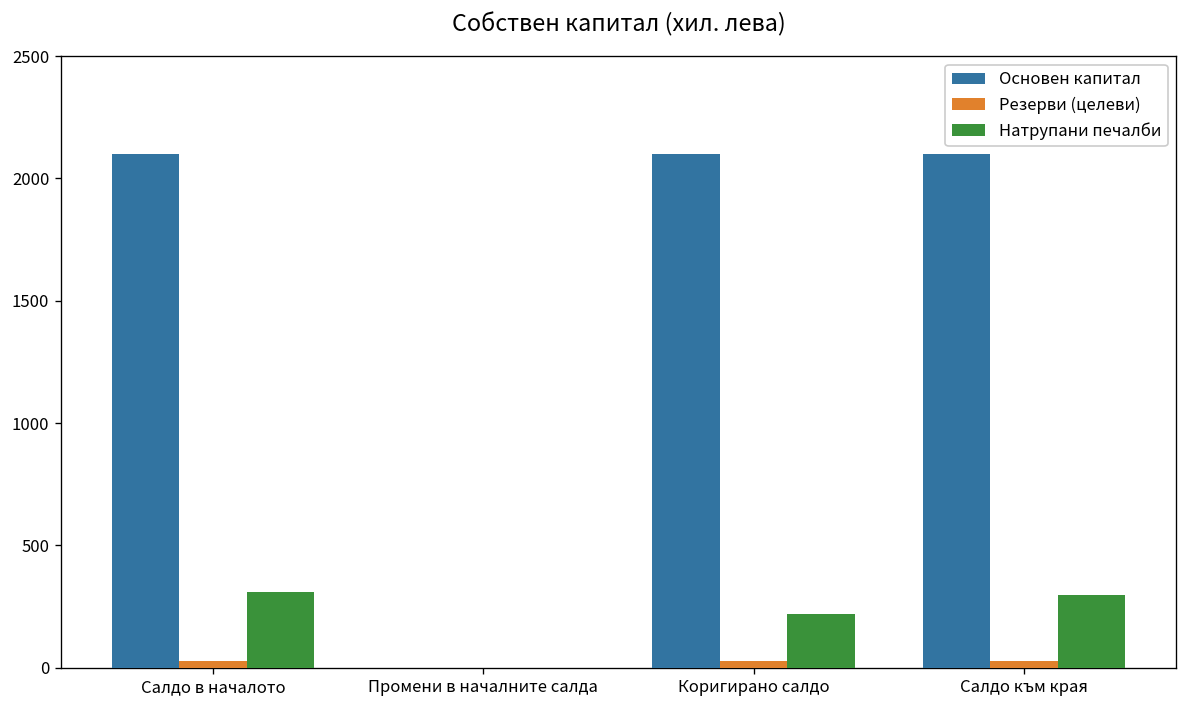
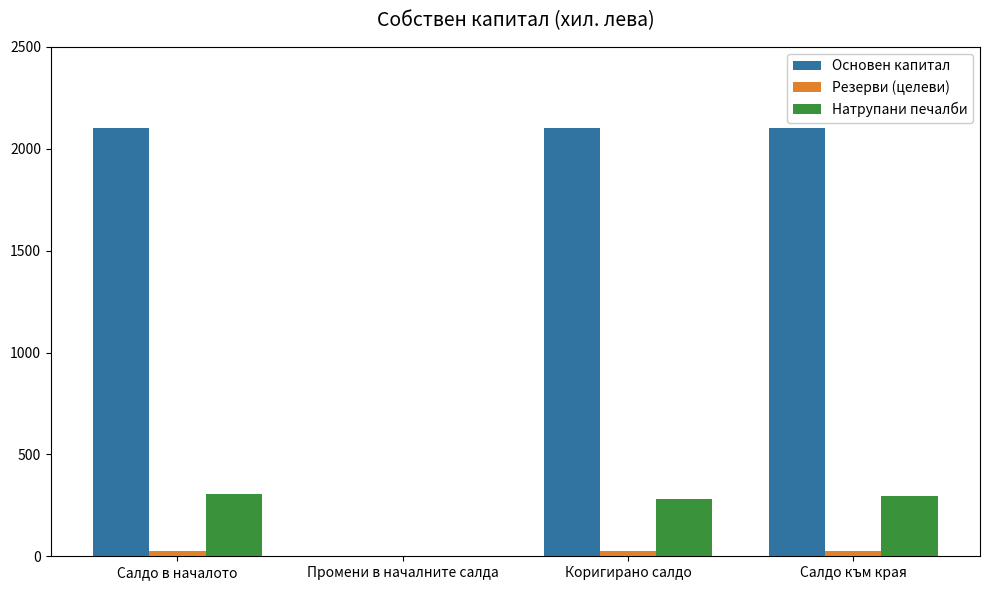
Натрупани печалби, Коригирано салдо: 220 -> 280
